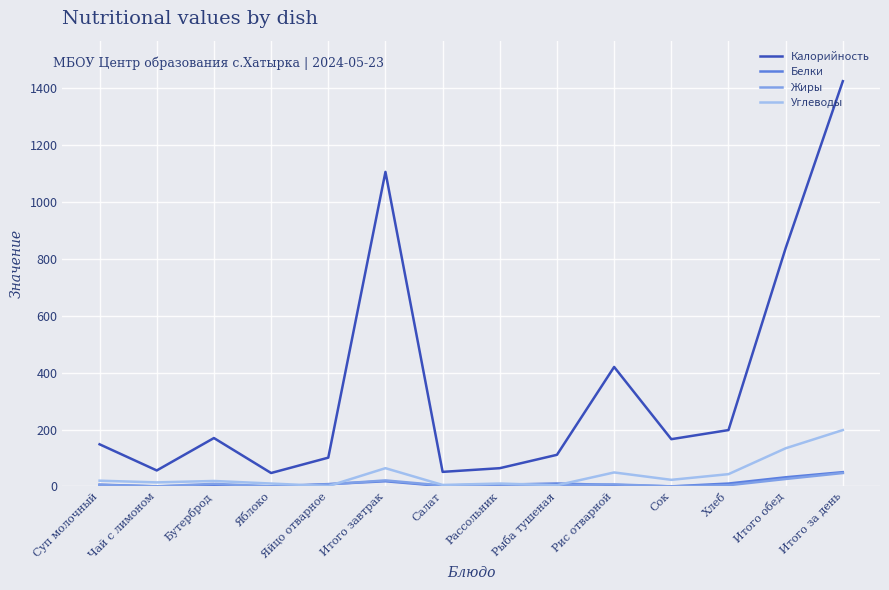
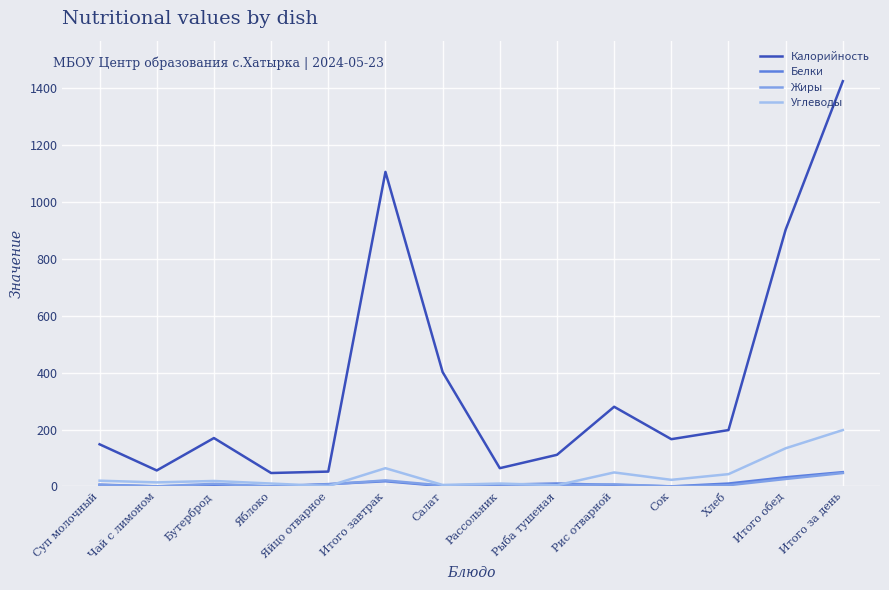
Калорийность, Яйцо отварное: 100 -> 50
Калорийность, Салат: 50 -> 400
Калорийность, Рис отварной: 420 -> 280
Калорийность, Итого обед: 840 -> 900
